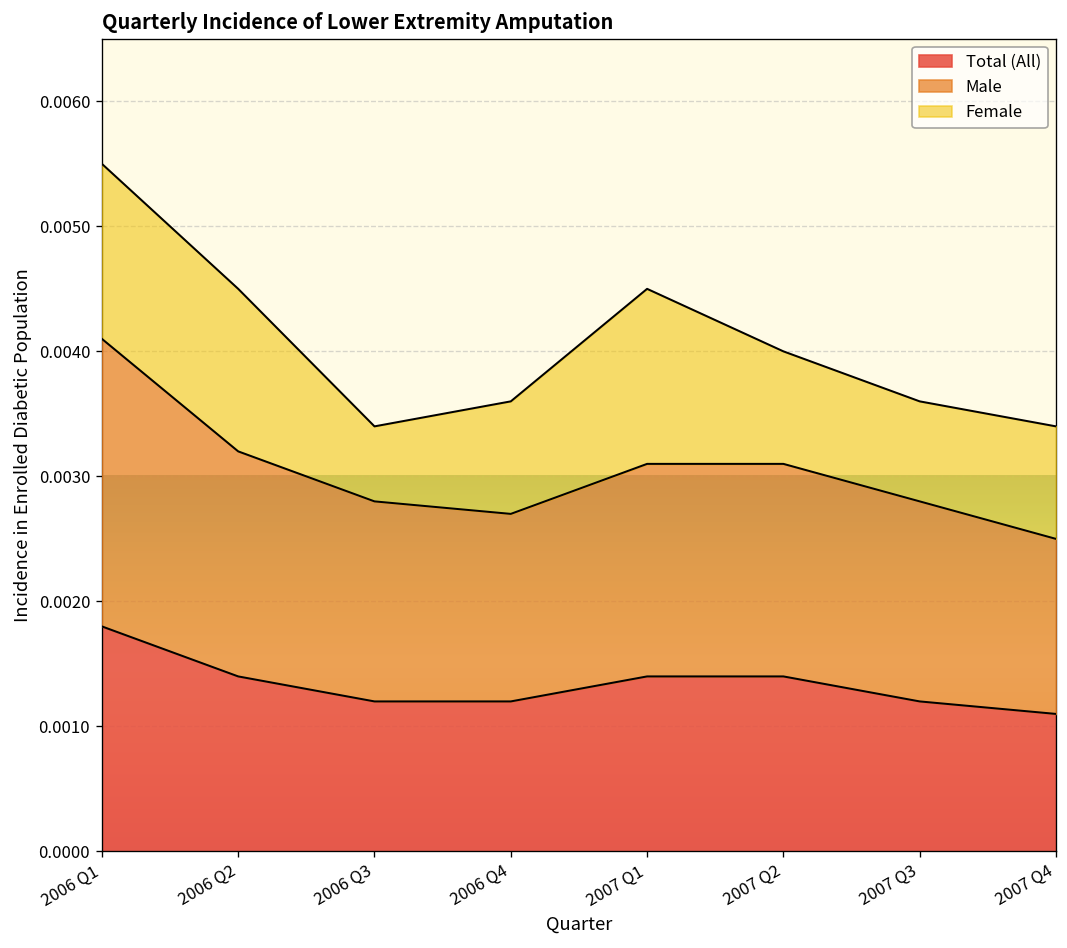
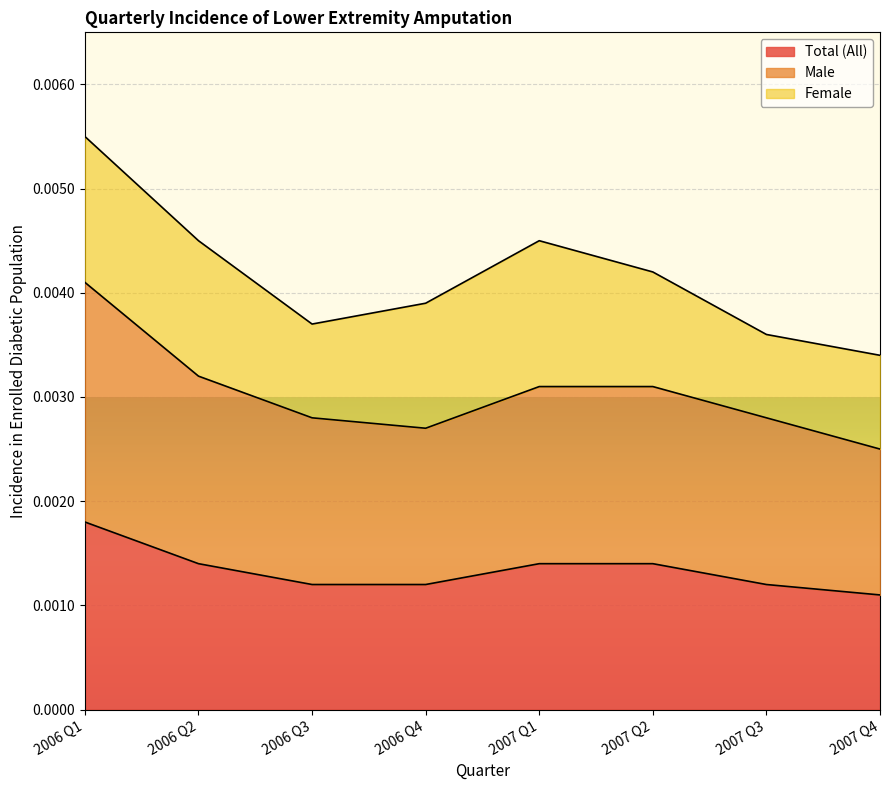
Female, 2006 Q3: 0.0006 -> 0.0009
Female, 2006 Q4: 0.0009 -> 0.0012
Female, 2007 Q2: 0.0009 -> 0.0011
